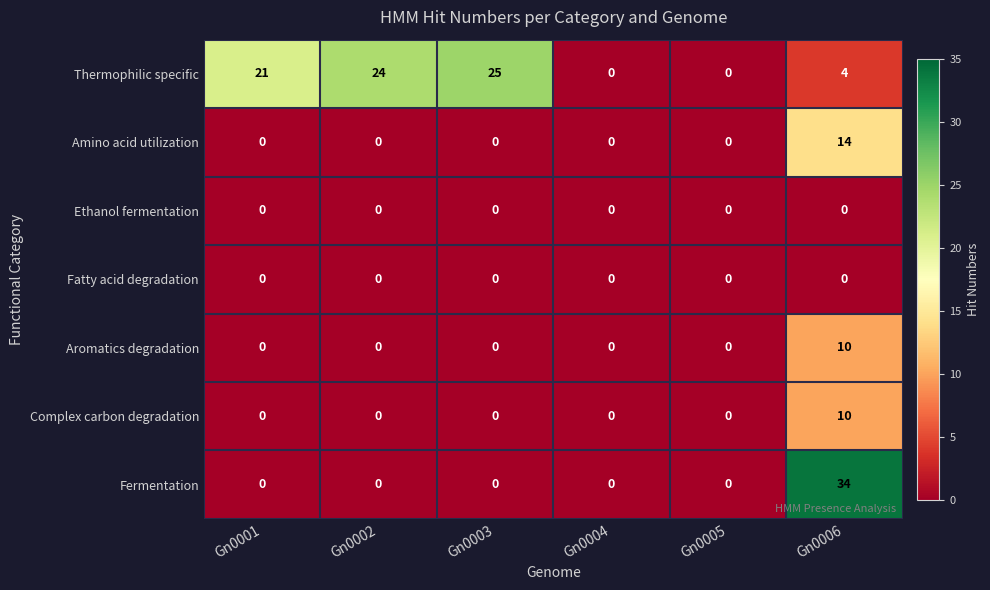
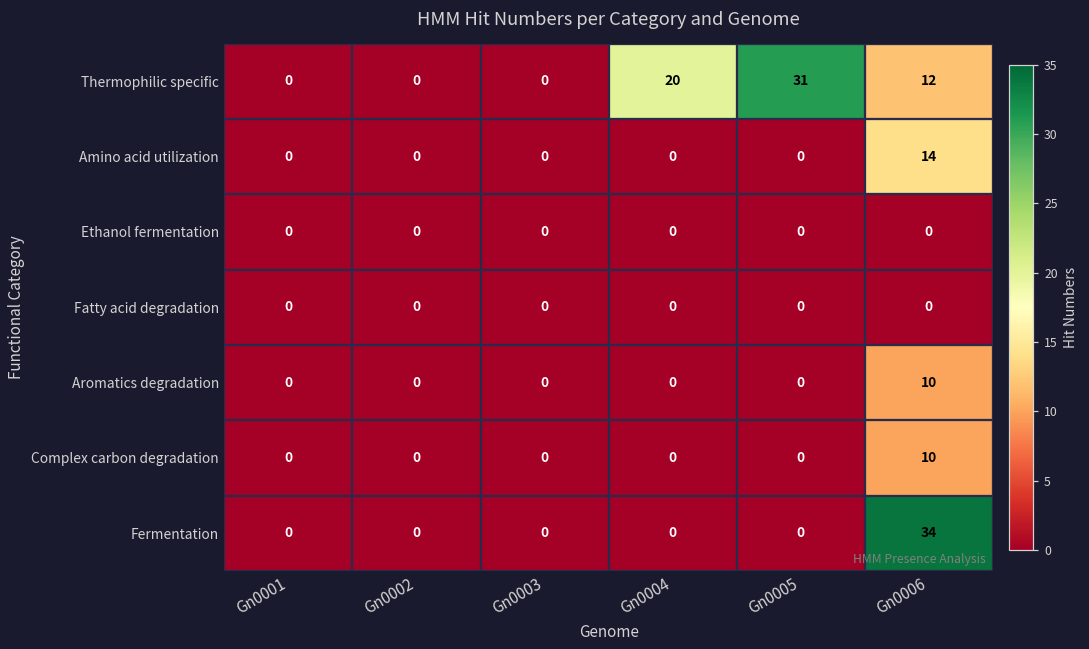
Thermophilic specific, Gn0001: 21 -> 0
Thermophilic specific, Gn0002: 24 -> 0
Thermophilic specific, Gn0003: 25 -> 0
Thermophilic specific, Gn0004: 0 -> 20
Thermophilic specific, Gn0005: 0 -> 31
Thermophilic specific, Gn0006: 4 -> 12
